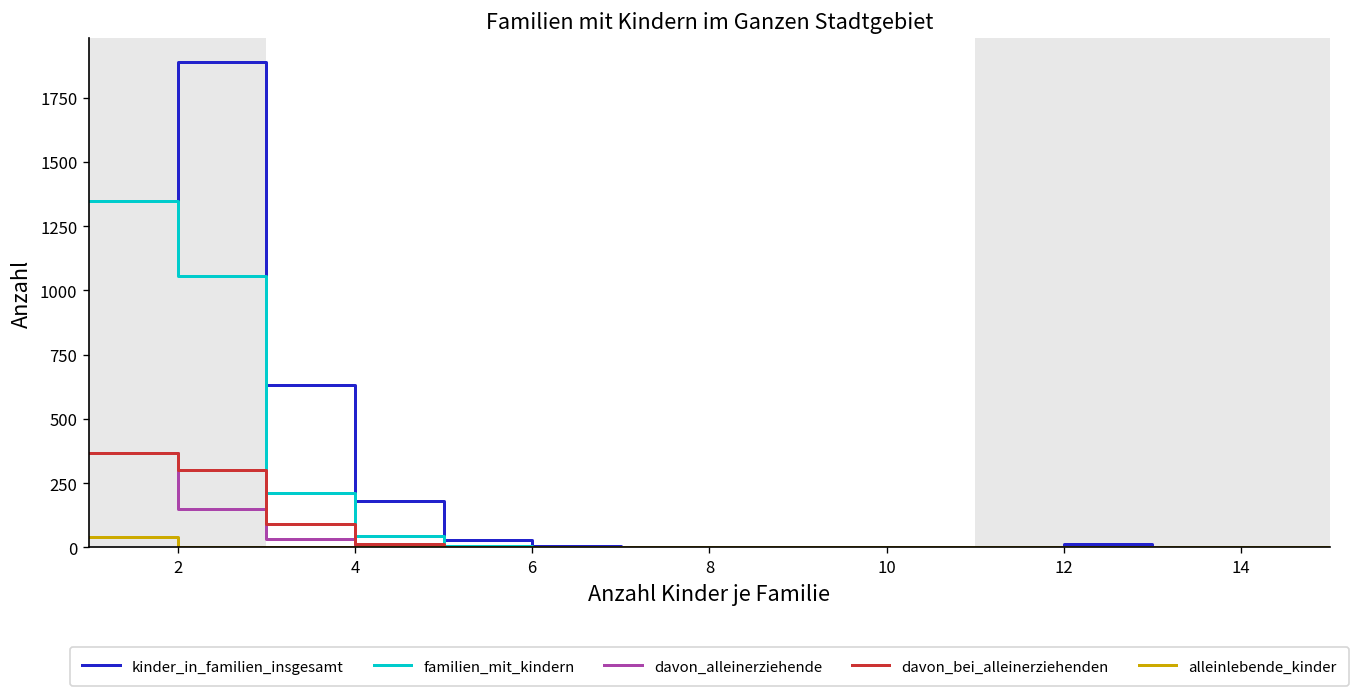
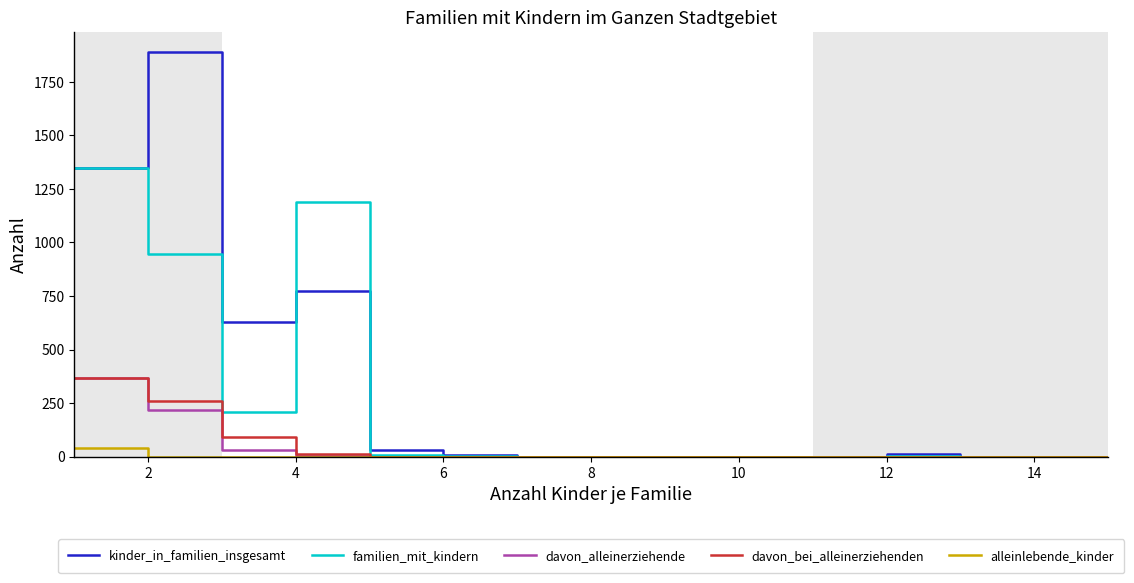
familien_mit_kindern, 2: 1060 -> 940
davon_alleinerziehende, 2: 150 -> 220
davon_bei_alleinerziehenden, 2: 300 -> 260
kinder_in_familien_insgesamt, 4: 180 -> 770
familien_mit_kindern, 4: 50 -> 1190
